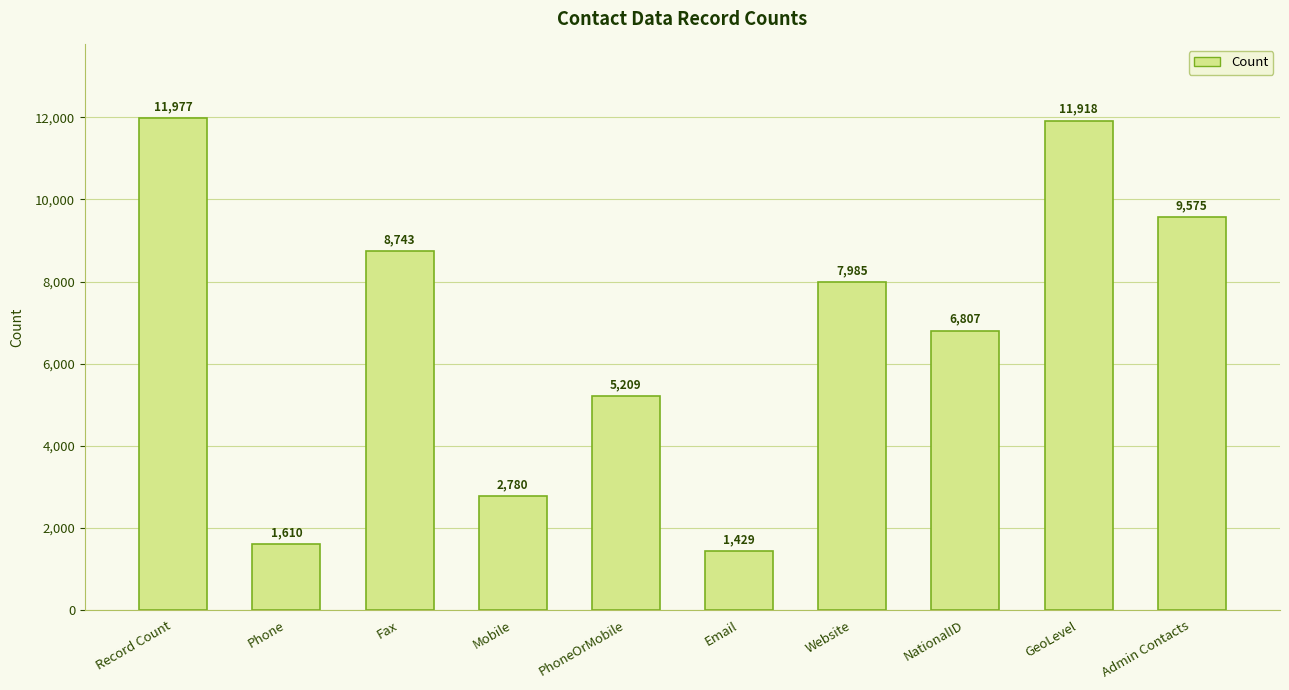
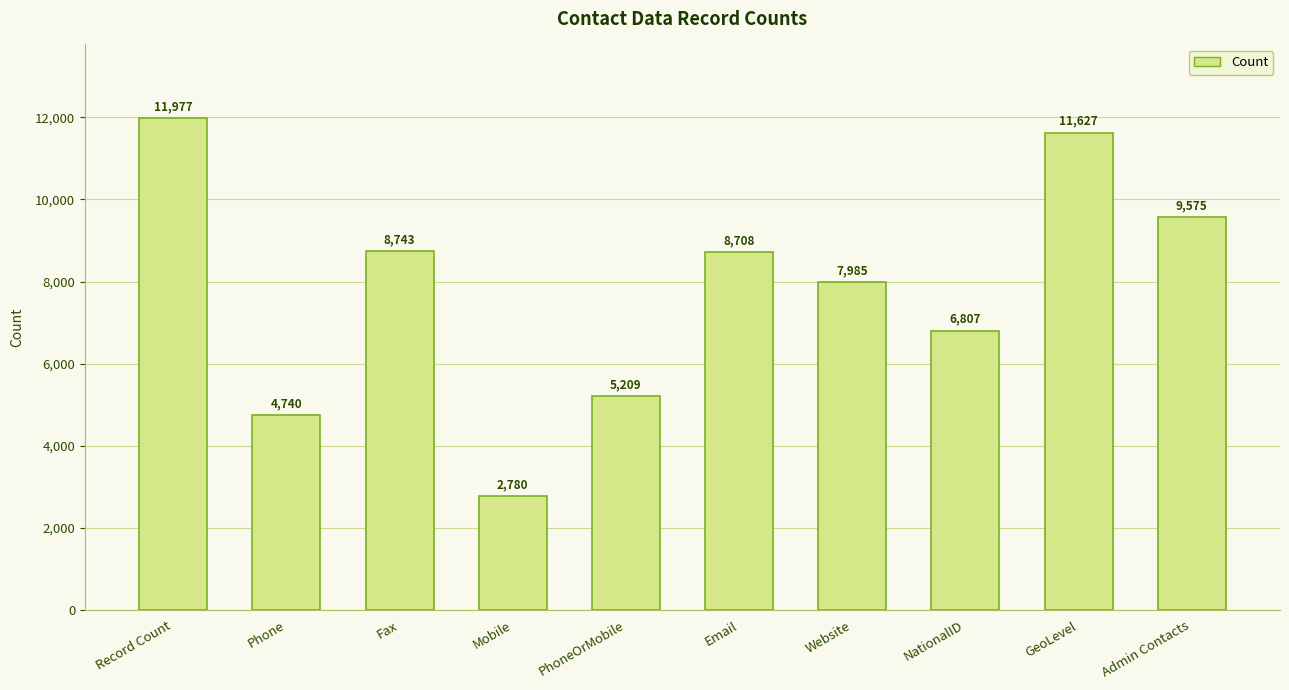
Phone: 1,610 -> 4,740
Email: 1,429 -> 8,708
GeoLevel: 11,918 -> 11,627
